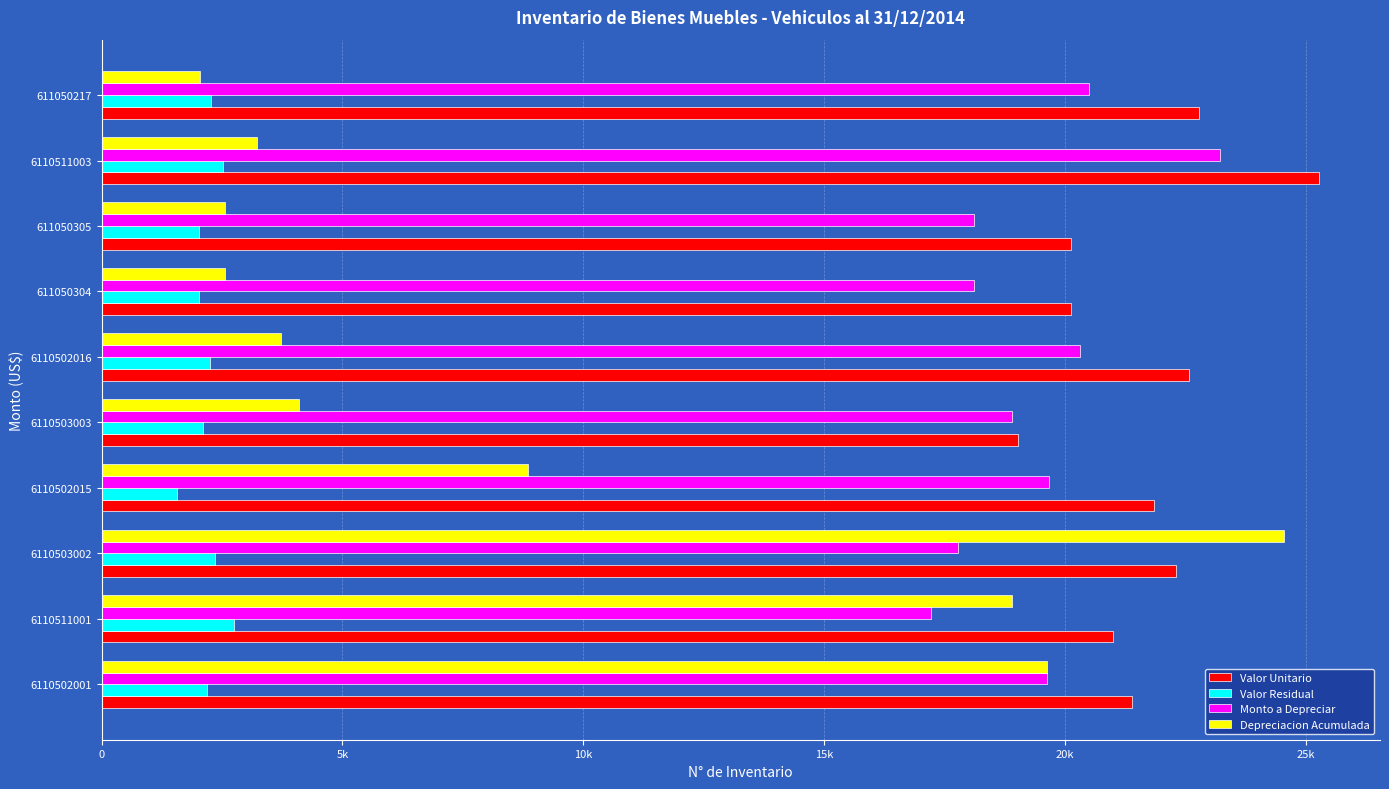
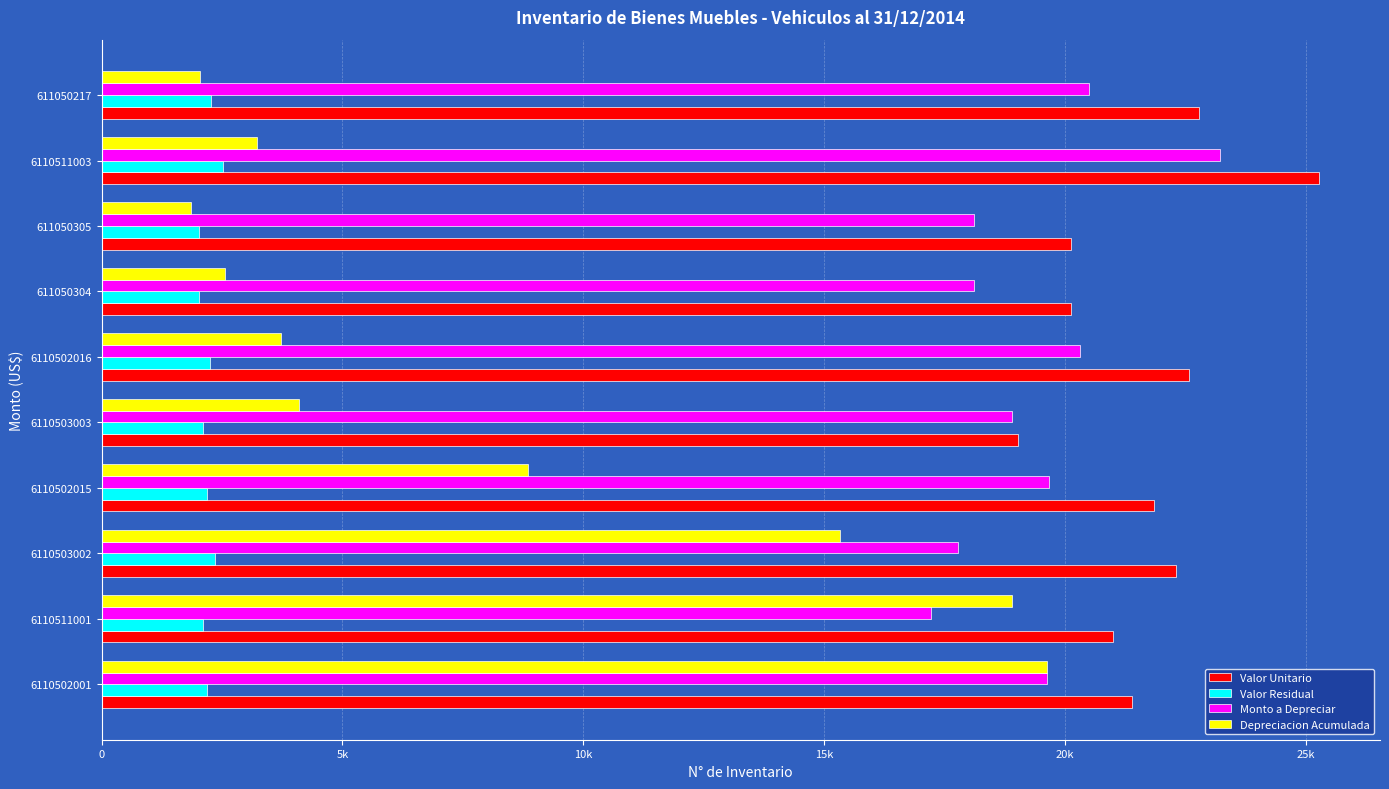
Depreciacion Acumulada, 611050305: 2600 -> 1900
Valor Residual, 6110502015: 1600 -> 2200
Depreciacion Acumulada, 6110503002: 24600 -> 15300
Valor Residual, 6110511001: 2700 -> 2100
